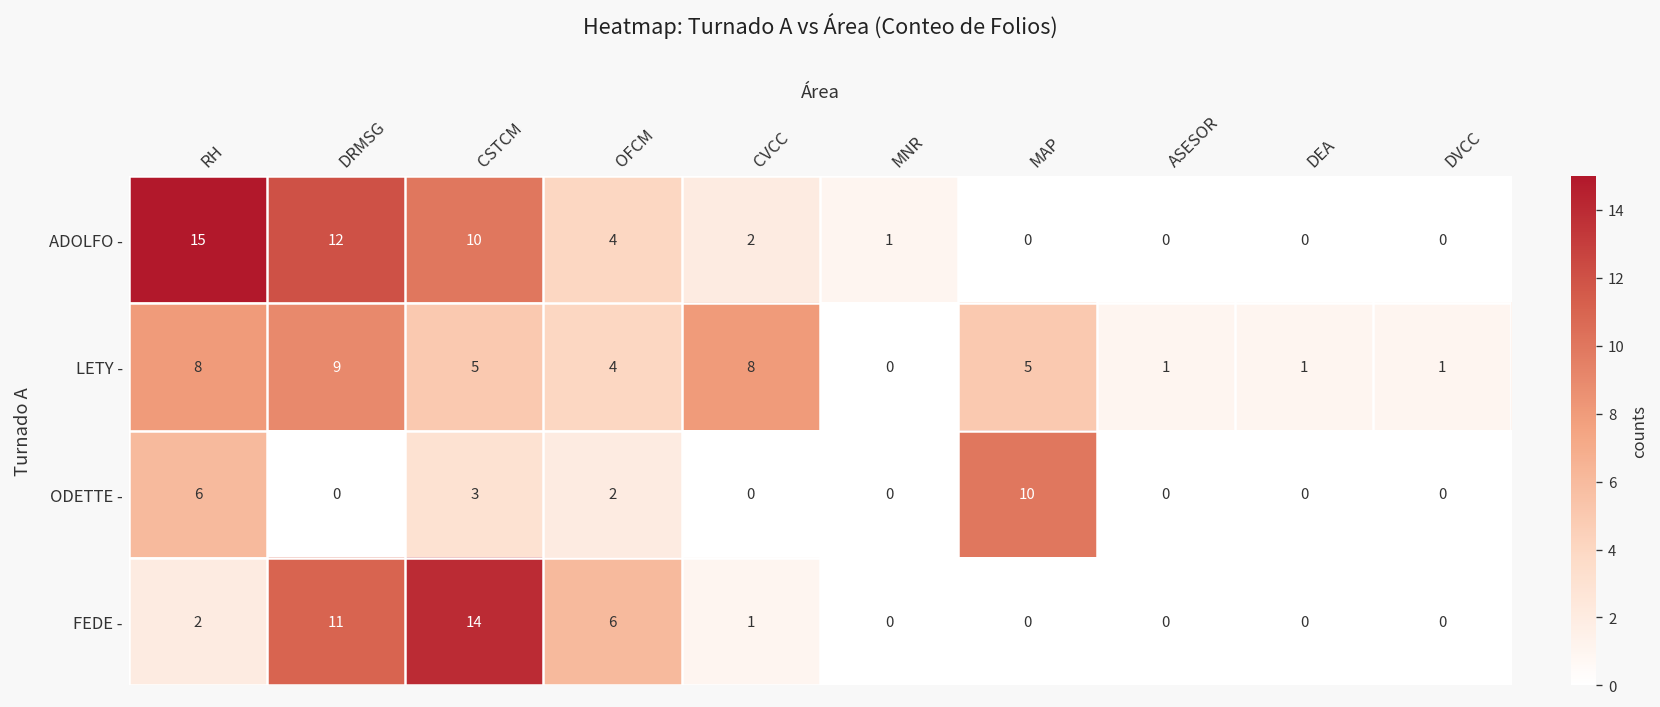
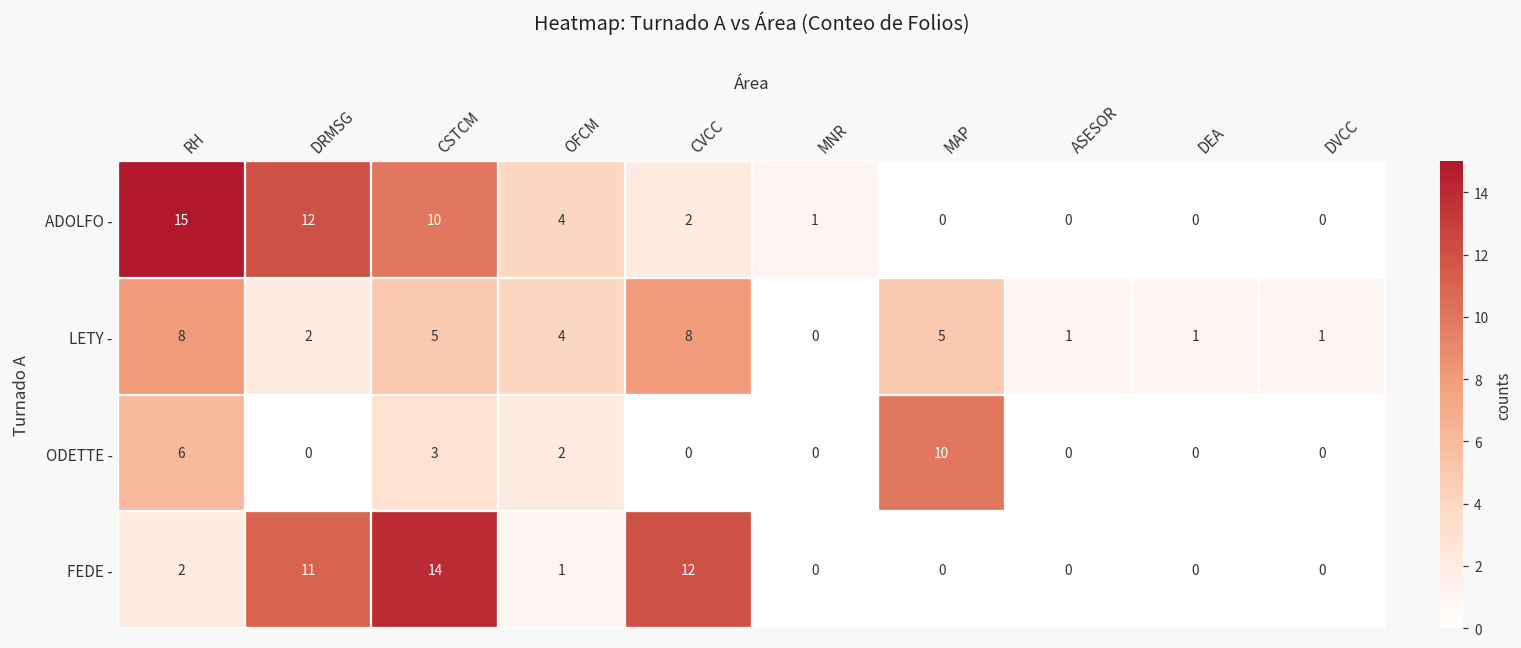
LETY -, DRMSG: 9 -> 2
FEDE -, OFCM: 6 -> 1
FEDE -, CVCC: 1 -> 12
